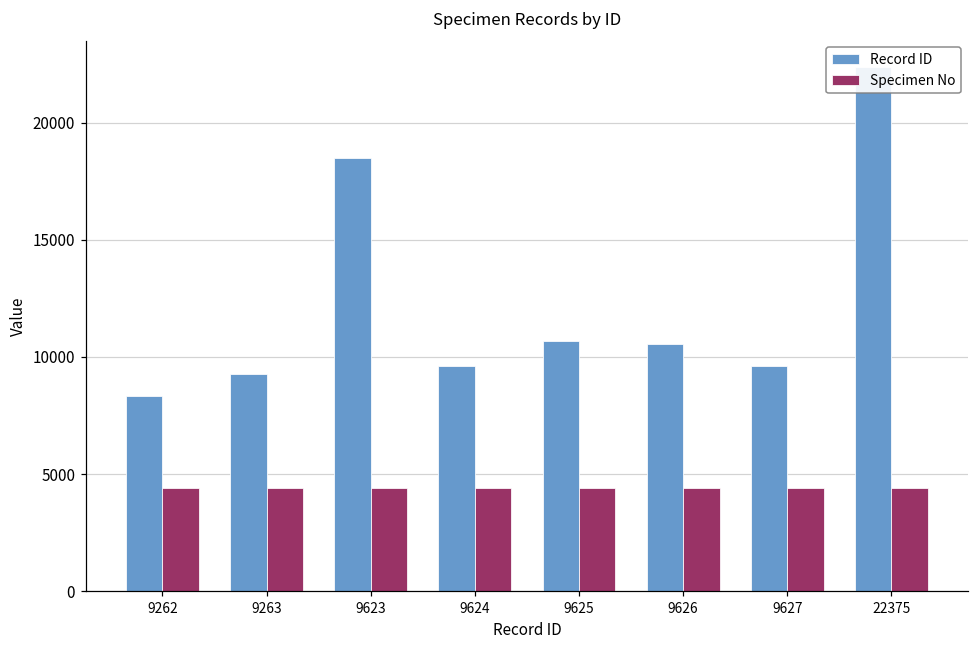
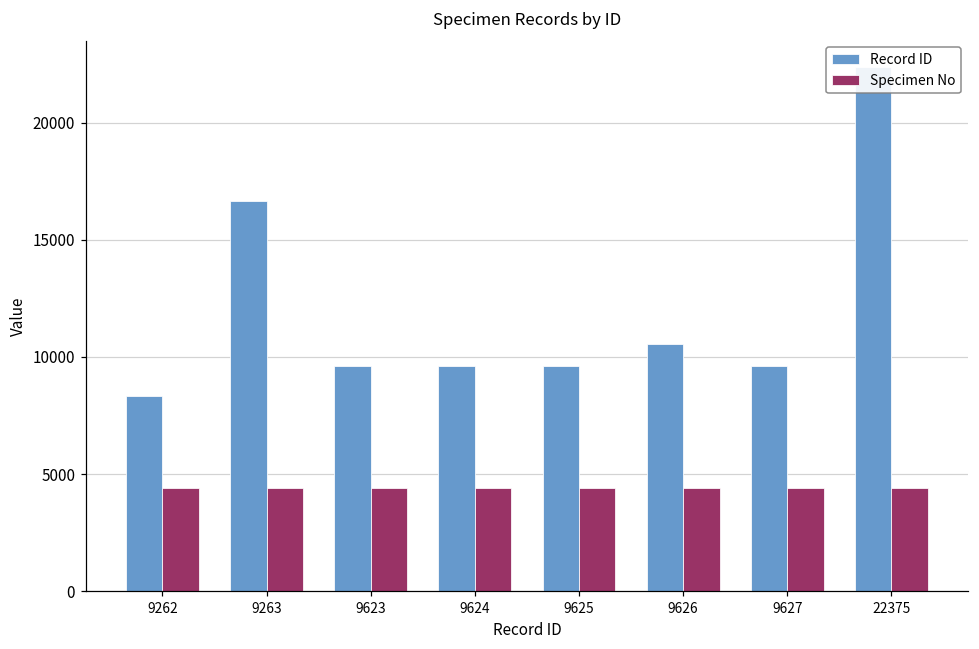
Record ID, 9263: 9300 -> 16600
Record ID, 9623: 18500 -> 9600
Record ID, 9625: 10700 -> 9600
